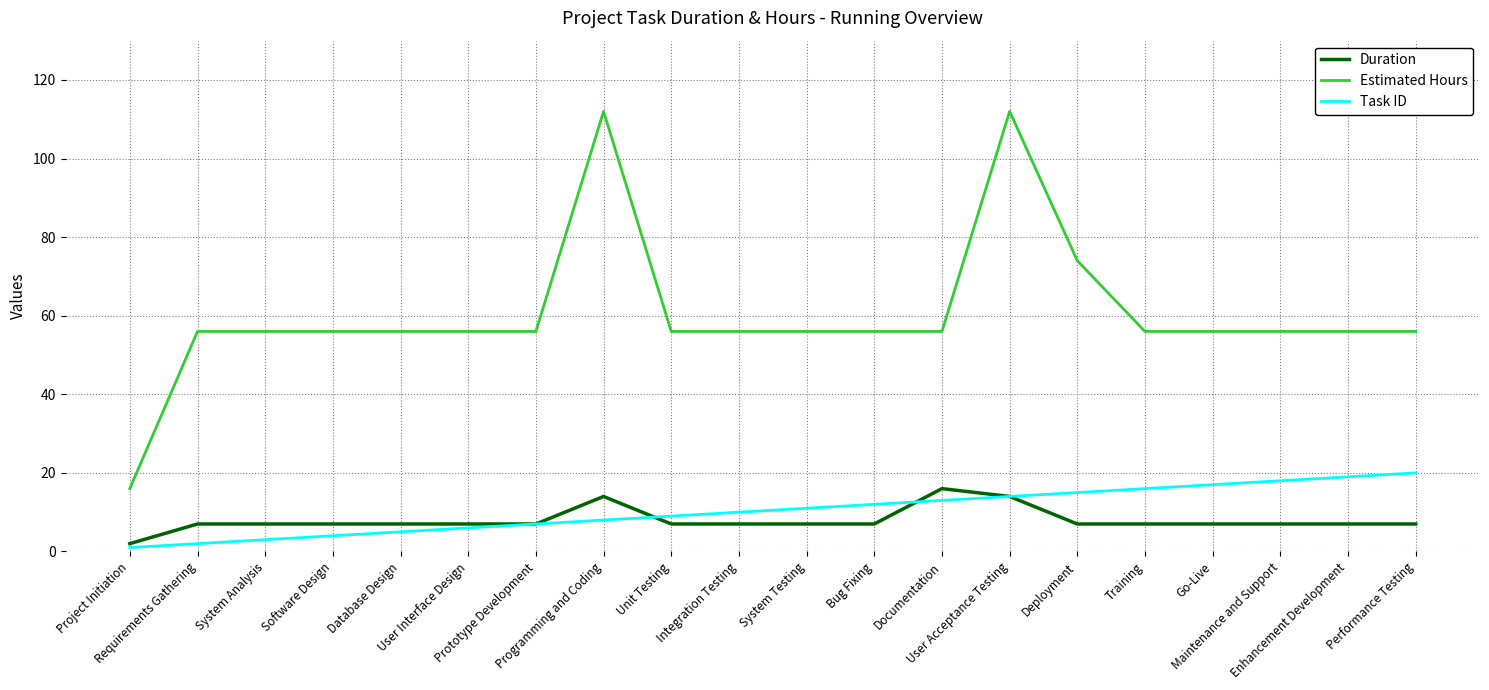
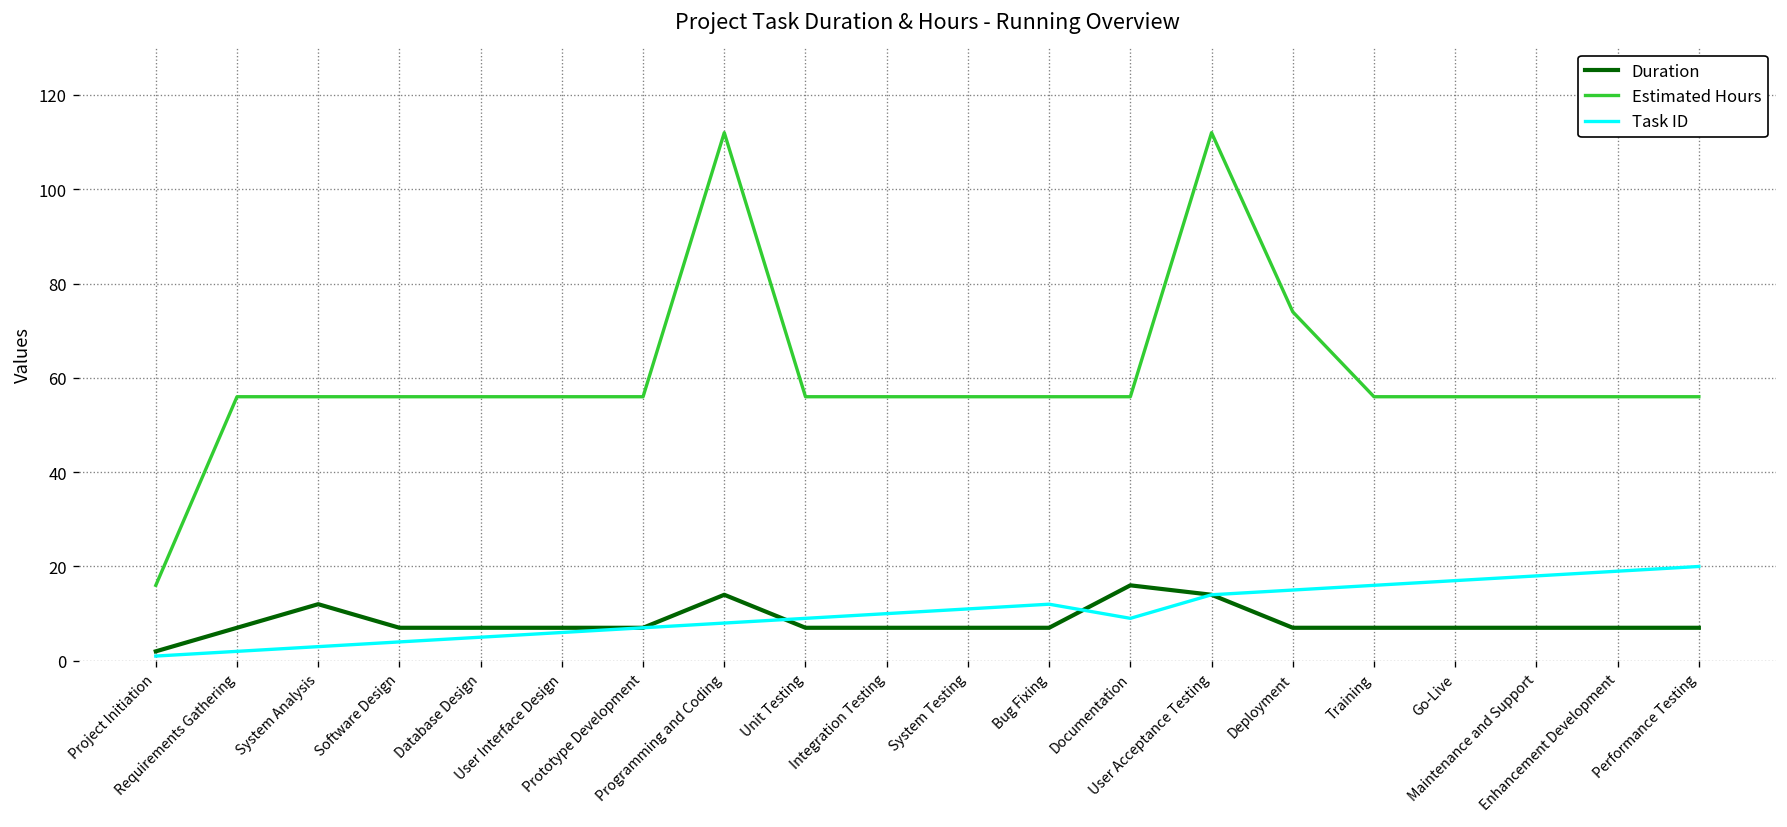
Duration, System Analysis: 7 -> 12
Task ID, Documentation: 13 -> 9
